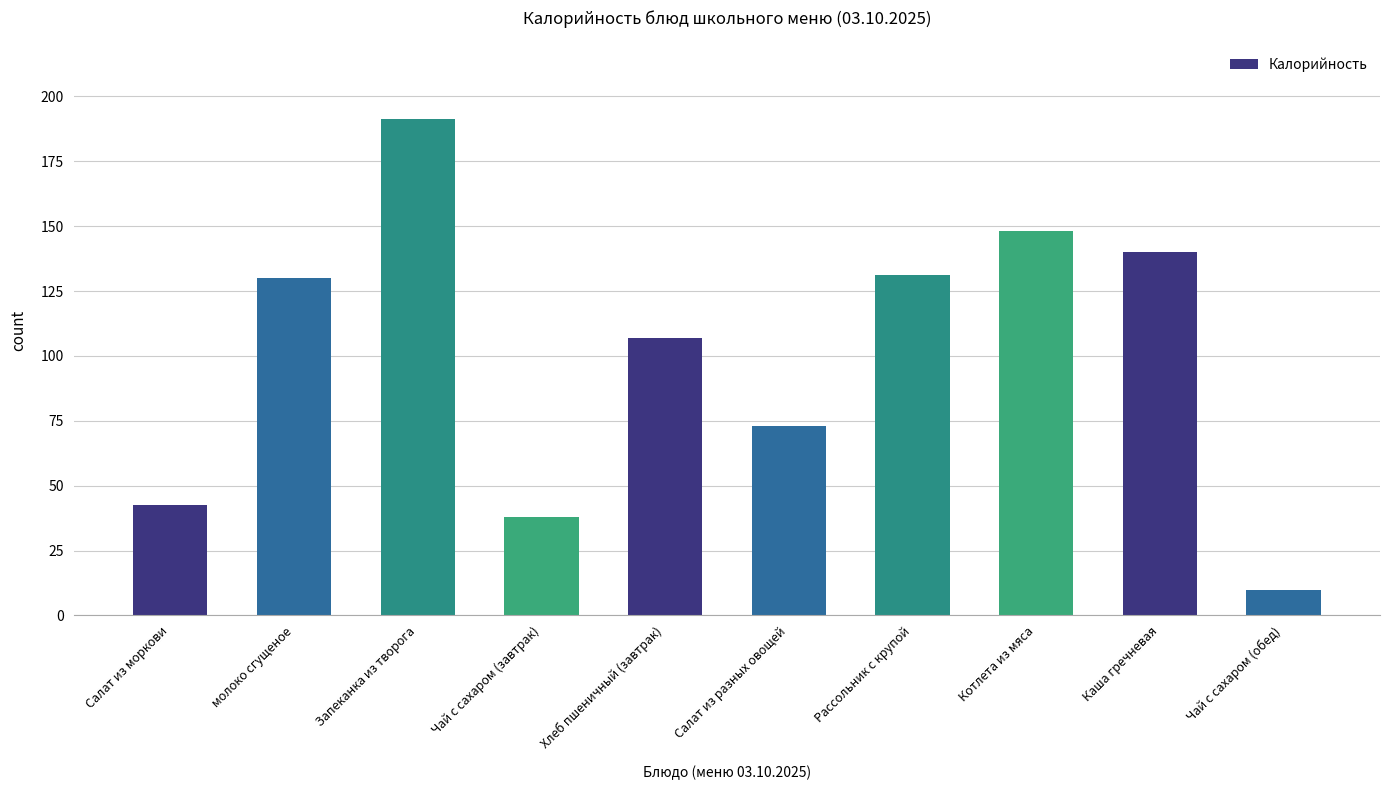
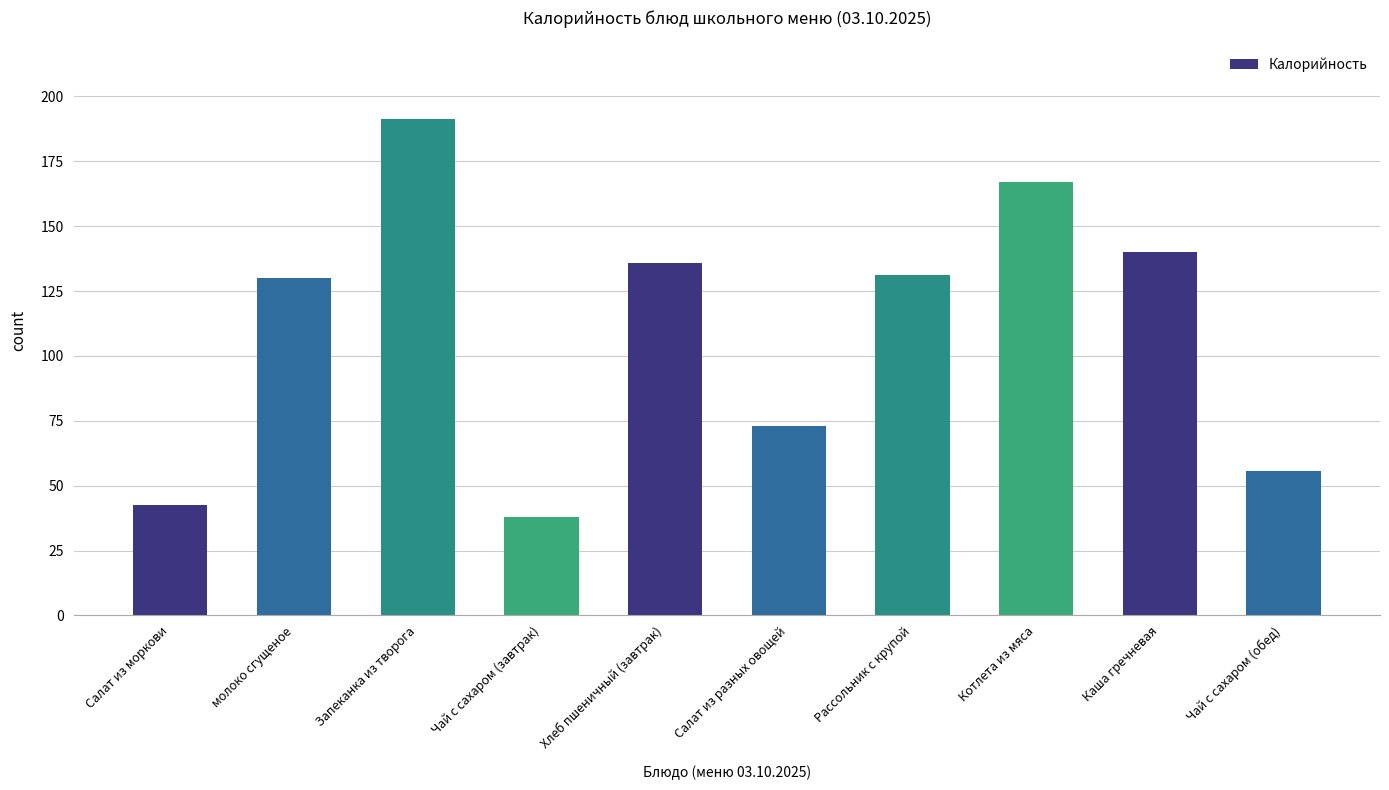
Хлеб пшеничный (завтрак): 107 -> 136
Котлета из мяса: 148 -> 167
Чай с сахаром (обед): 10 -> 56
